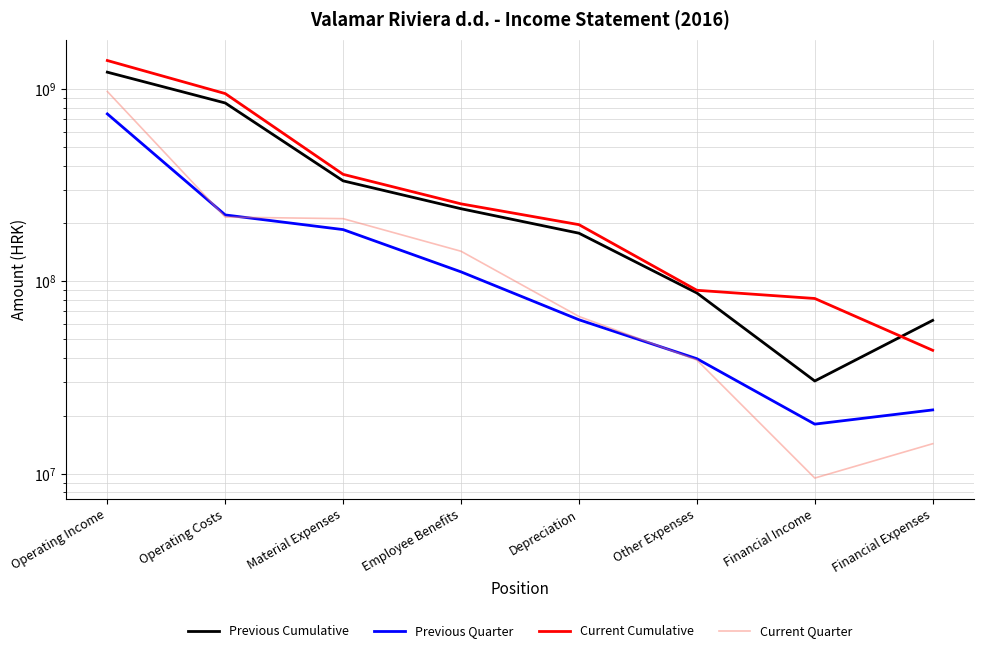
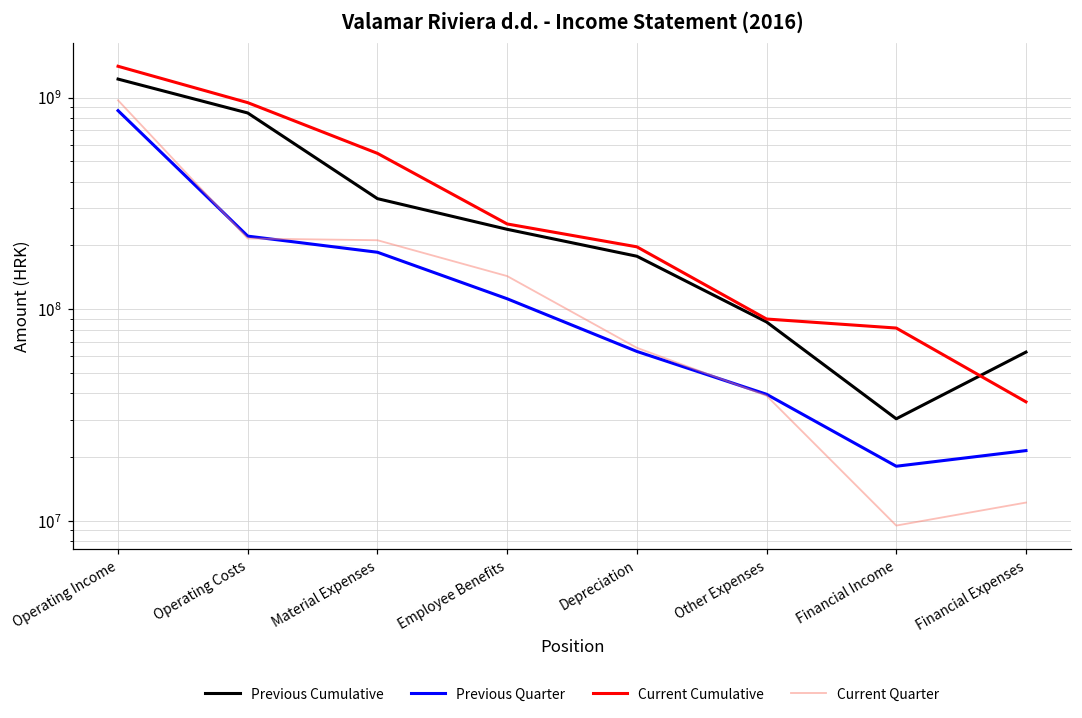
Previous Quarter, Operating Income: 740000000 -> 900000000
Current Cumulative, Material Expenses: 360000000 -> 550000000
Current Cumulative, Financial Expenses: 44000000 -> 36000000
Current Quarter, Financial Expenses: 14000000 -> 12000000
